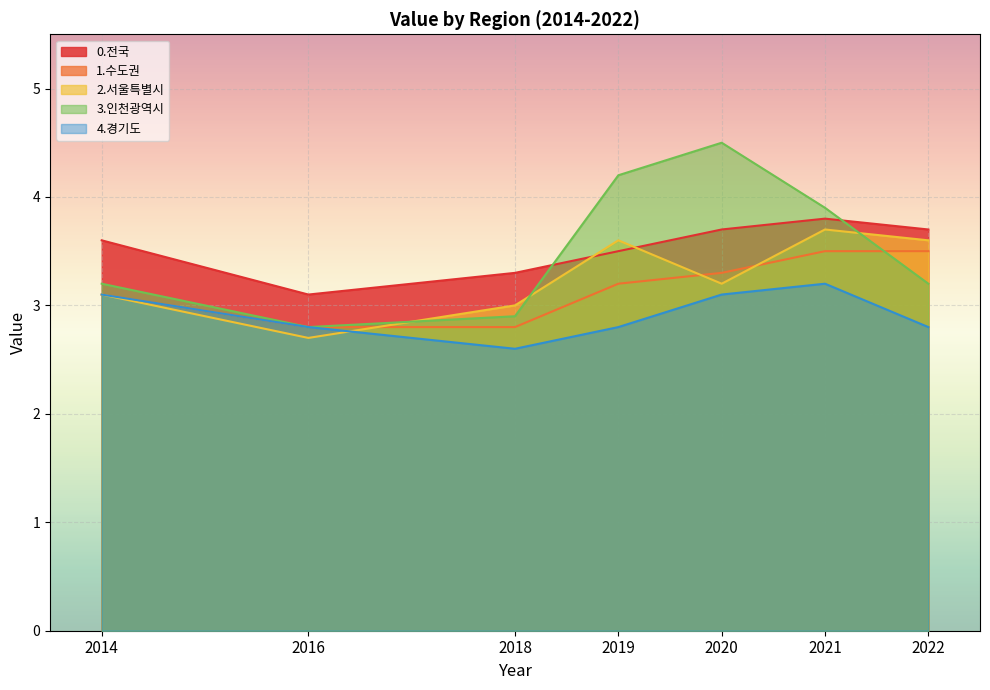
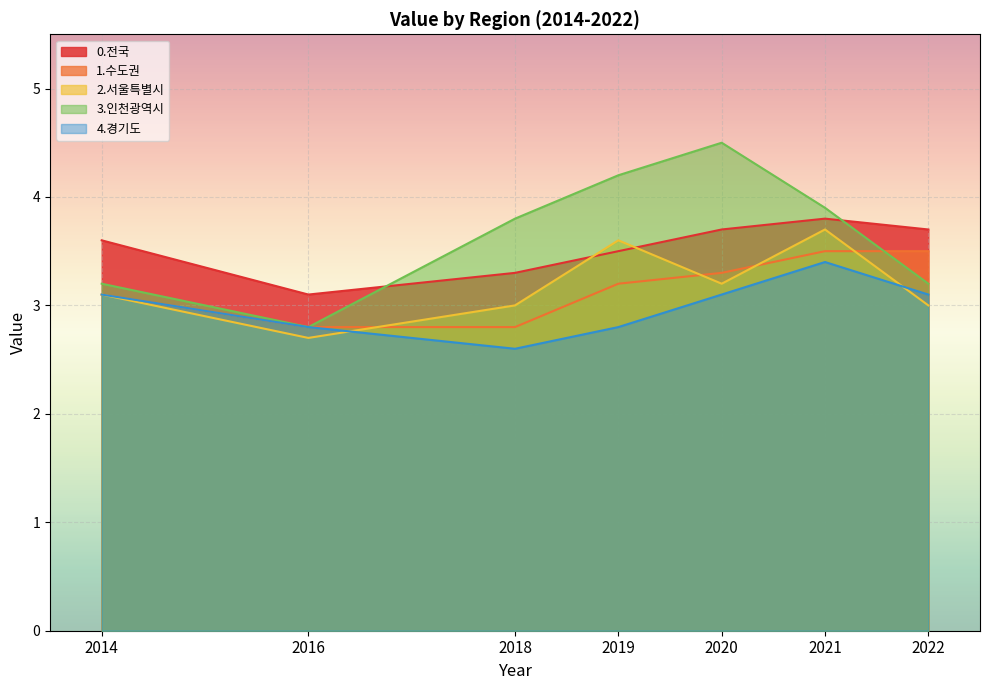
3.인천광역시, 2018: 2.9 -> 3.8
4.경기도, 2021: 3.2 -> 3.4
2.서울특별시, 2022: 3.6 -> 3.0
4.경기도, 2022: 2.8 -> 3.1
